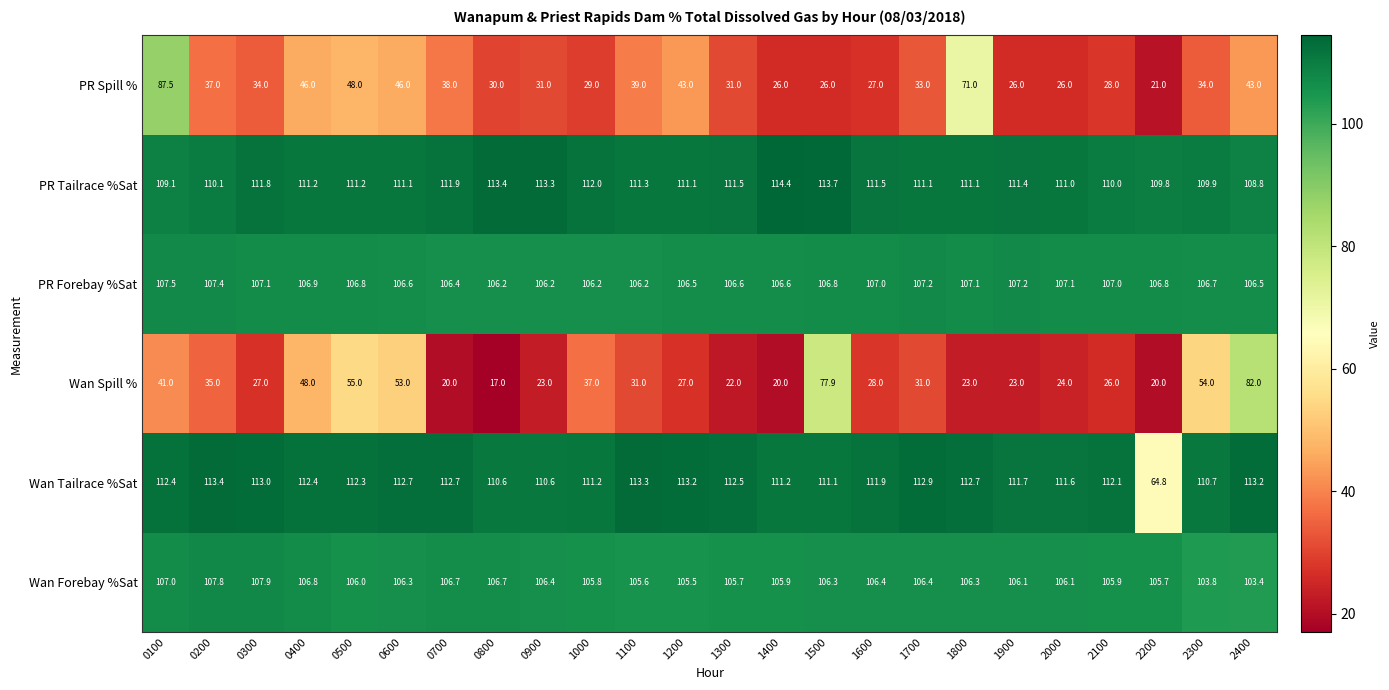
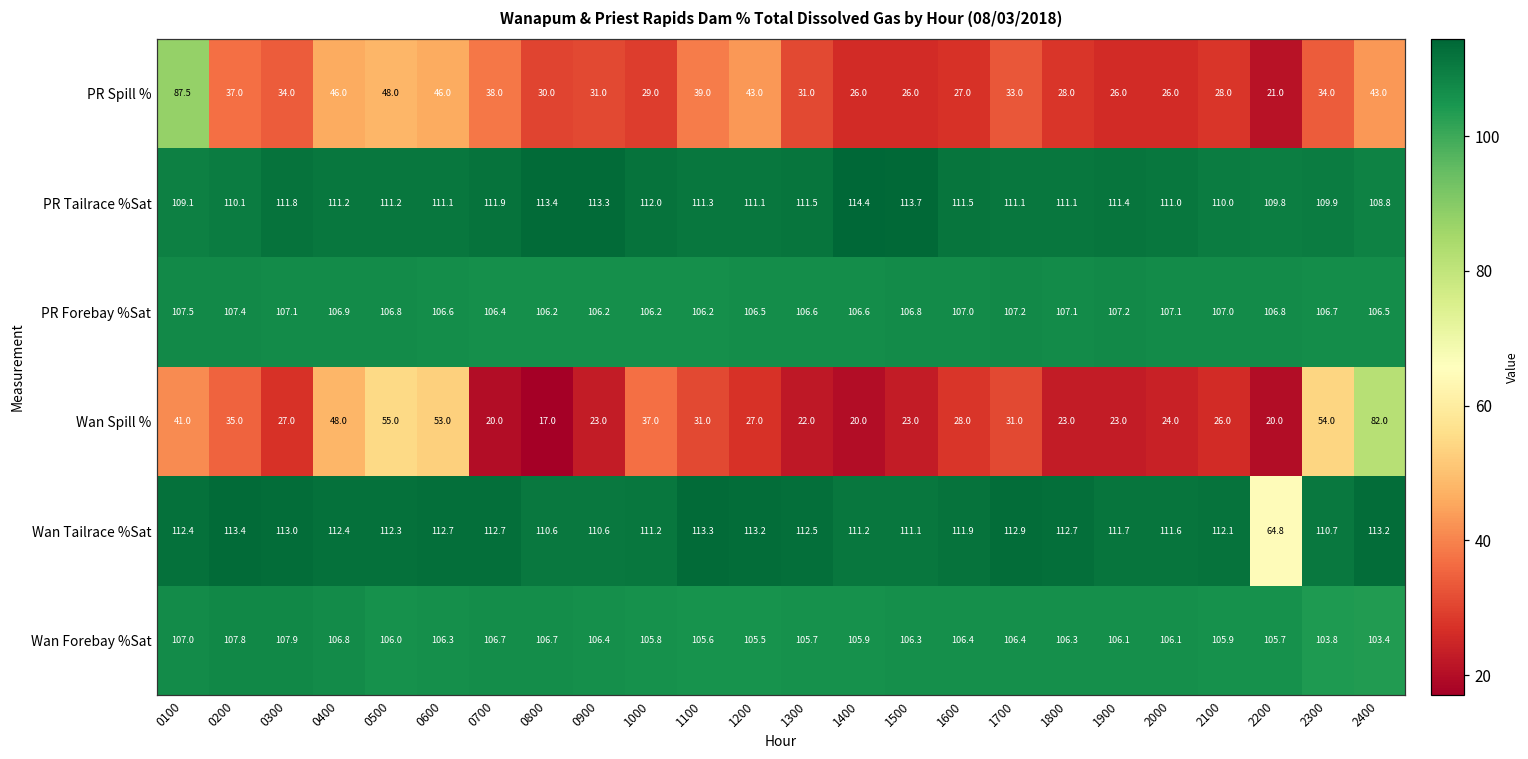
PR Spill %, 1800: 71.0 -> 28.0
Wan Spill %, 1500: 77.9 -> 23.0
